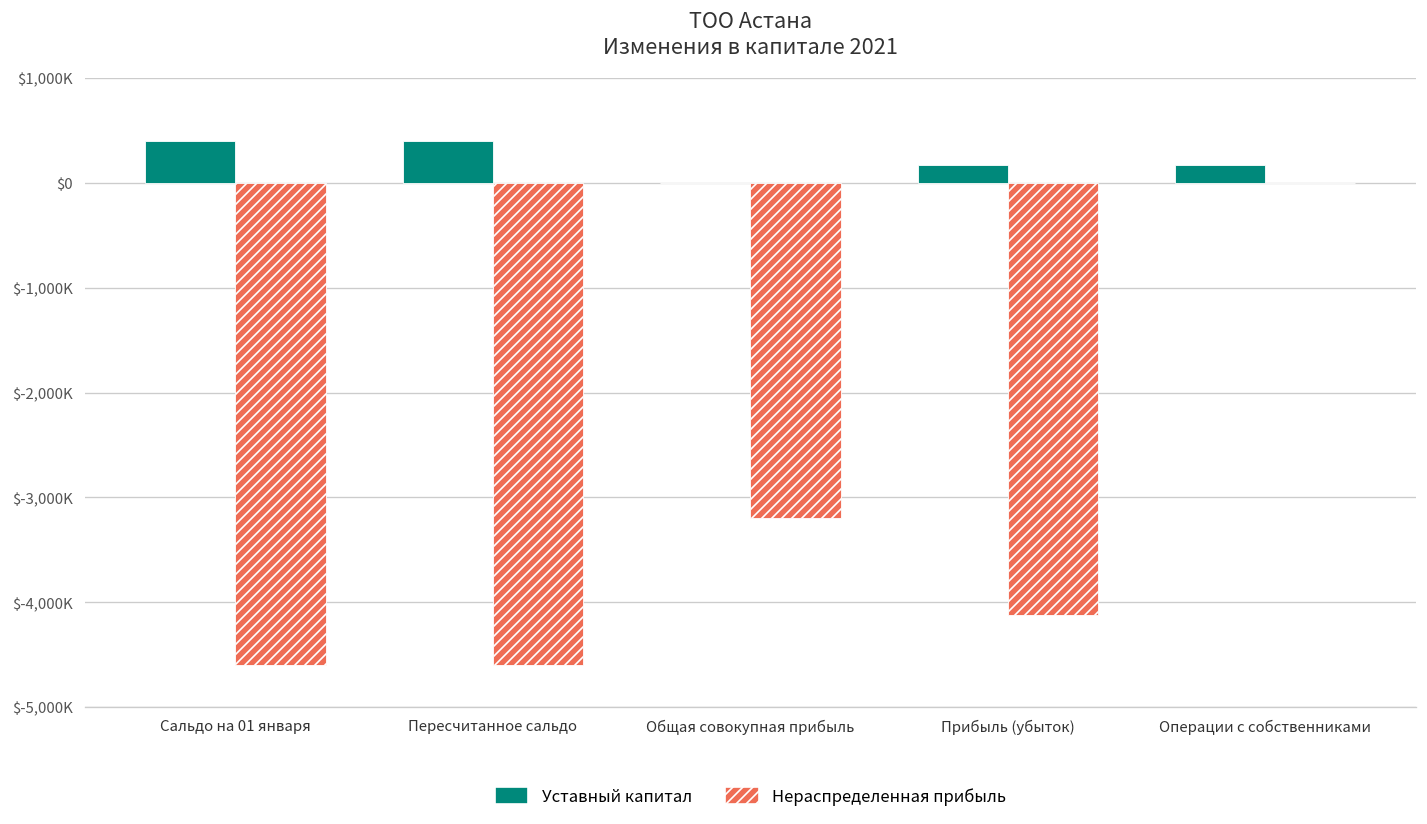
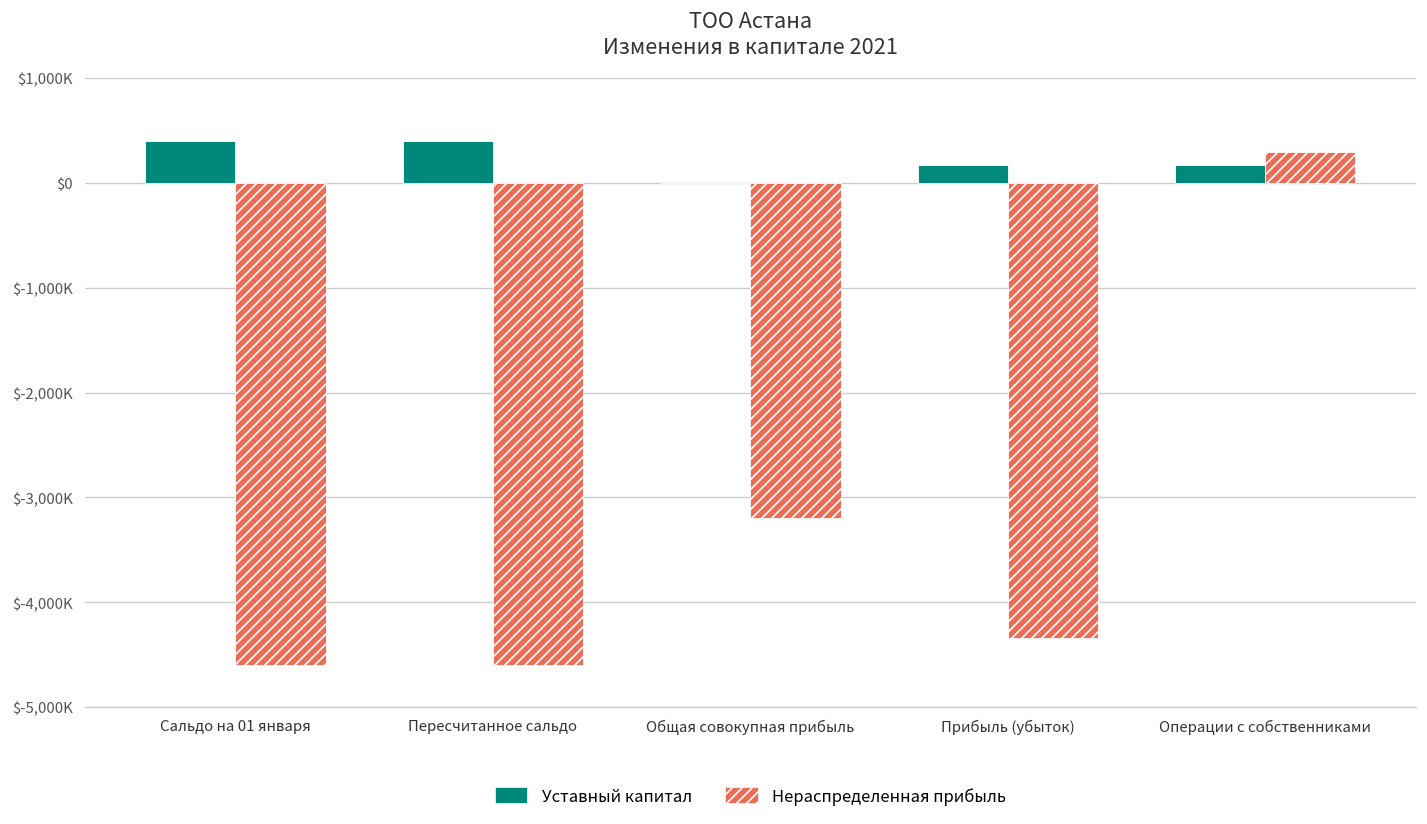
Нераспределенная прибыль, Прибыль (убыток): $-4,100,000 -> $-4,300,000
Нераспределенная прибыль, Операции с собственниками: $0 -> $300,000
